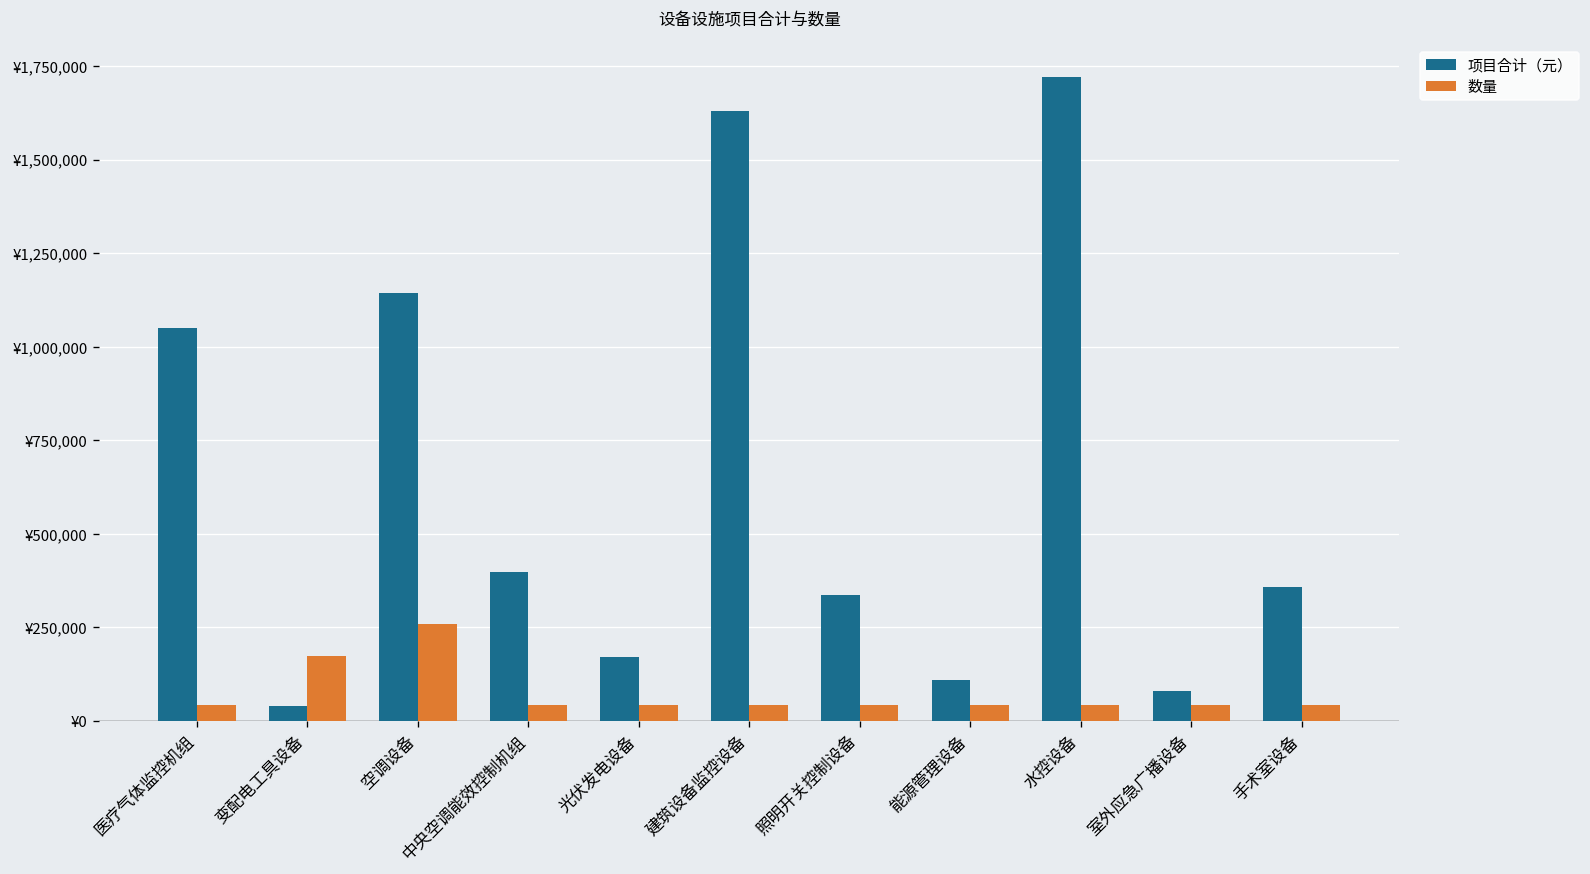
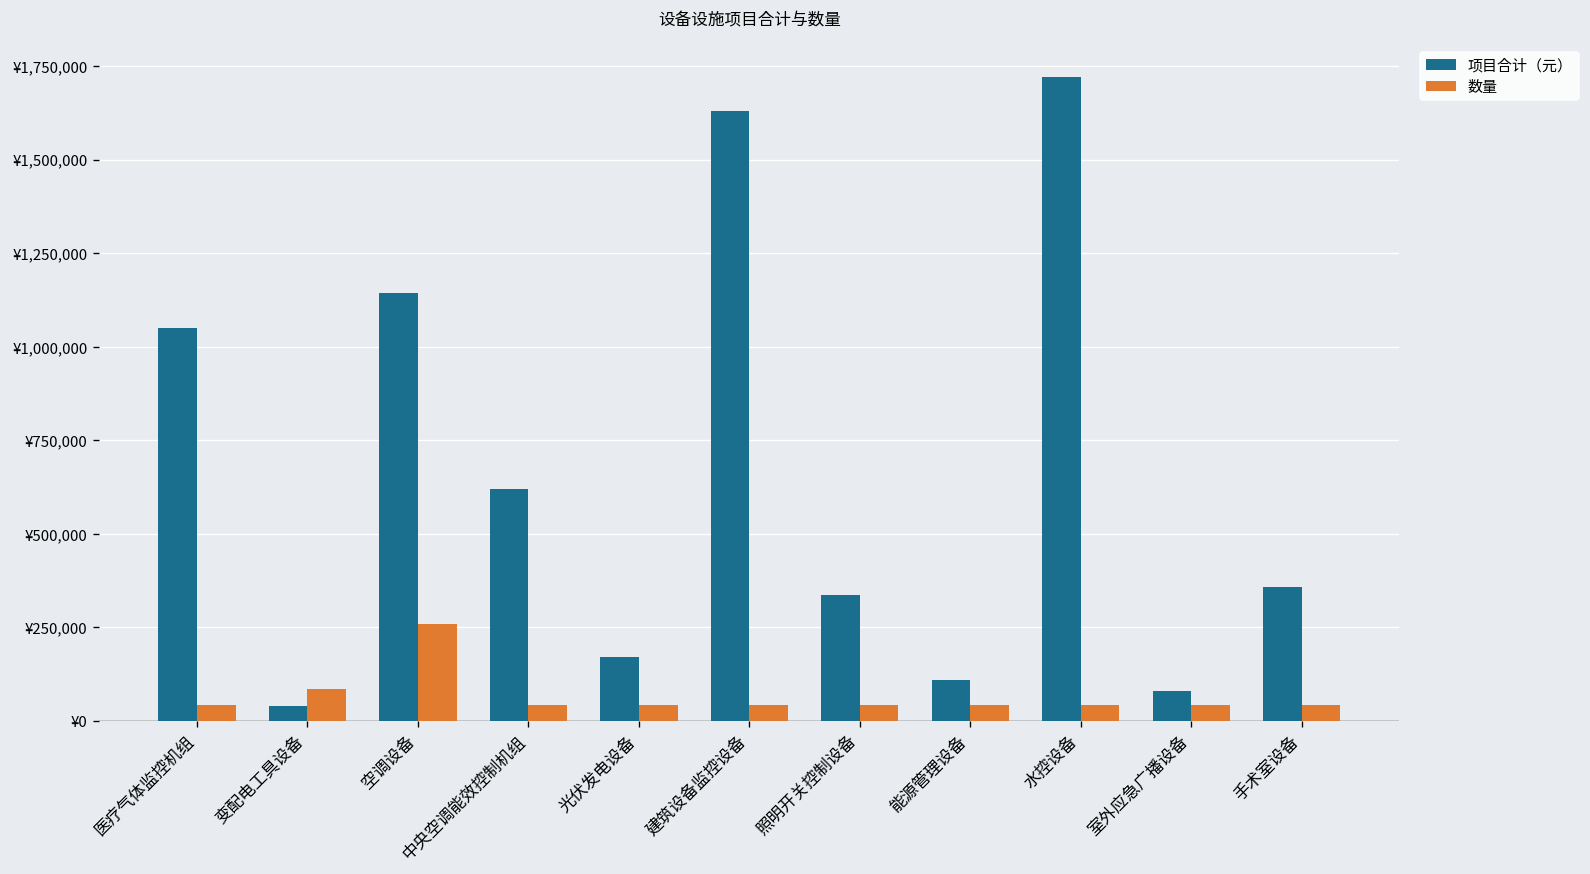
数量, 变配电工具设备: ¥170,000 -> ¥90,000
项目合计（元）, 中央空调能效控制机组: ¥400,000 -> ¥620,000
